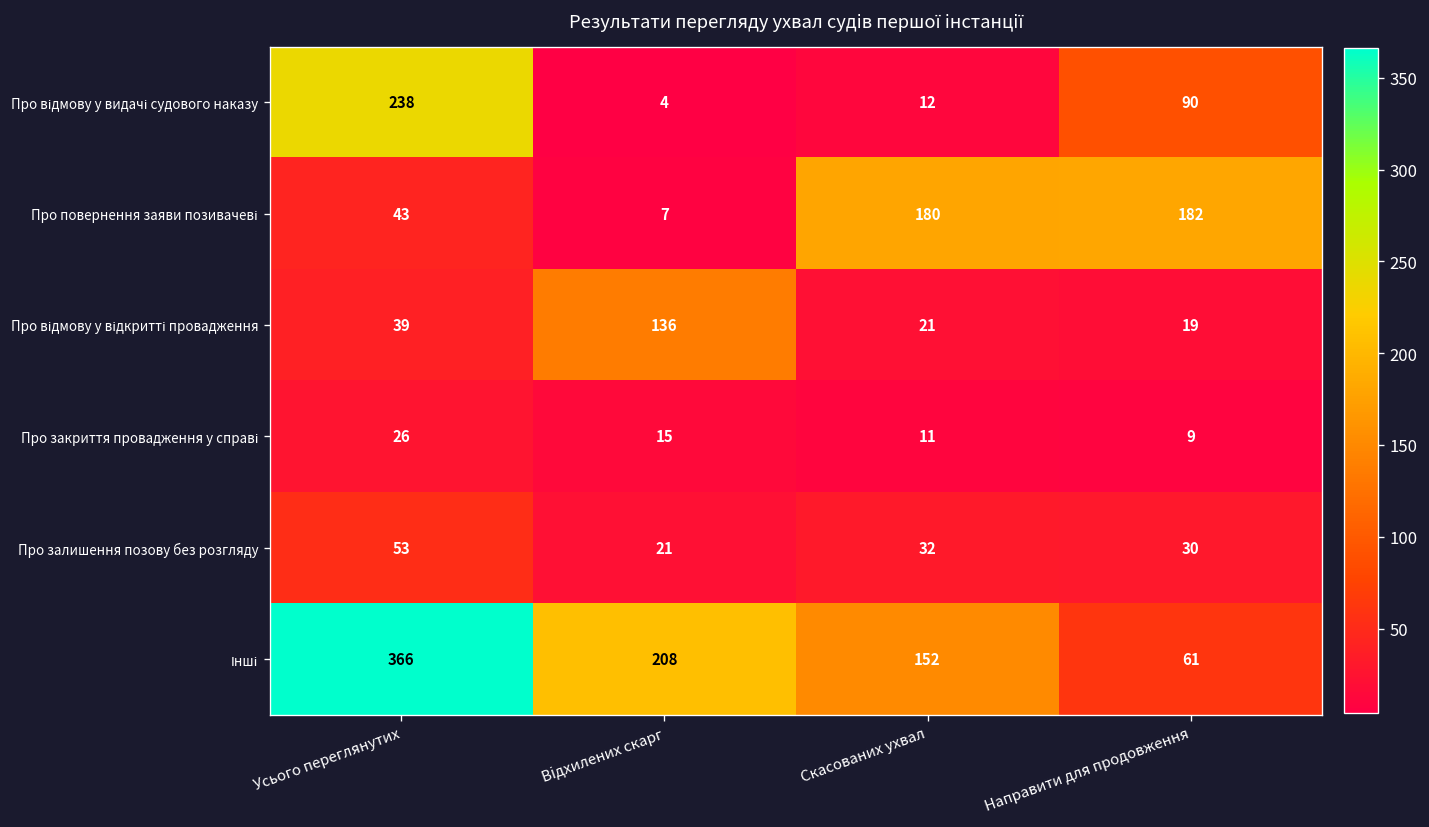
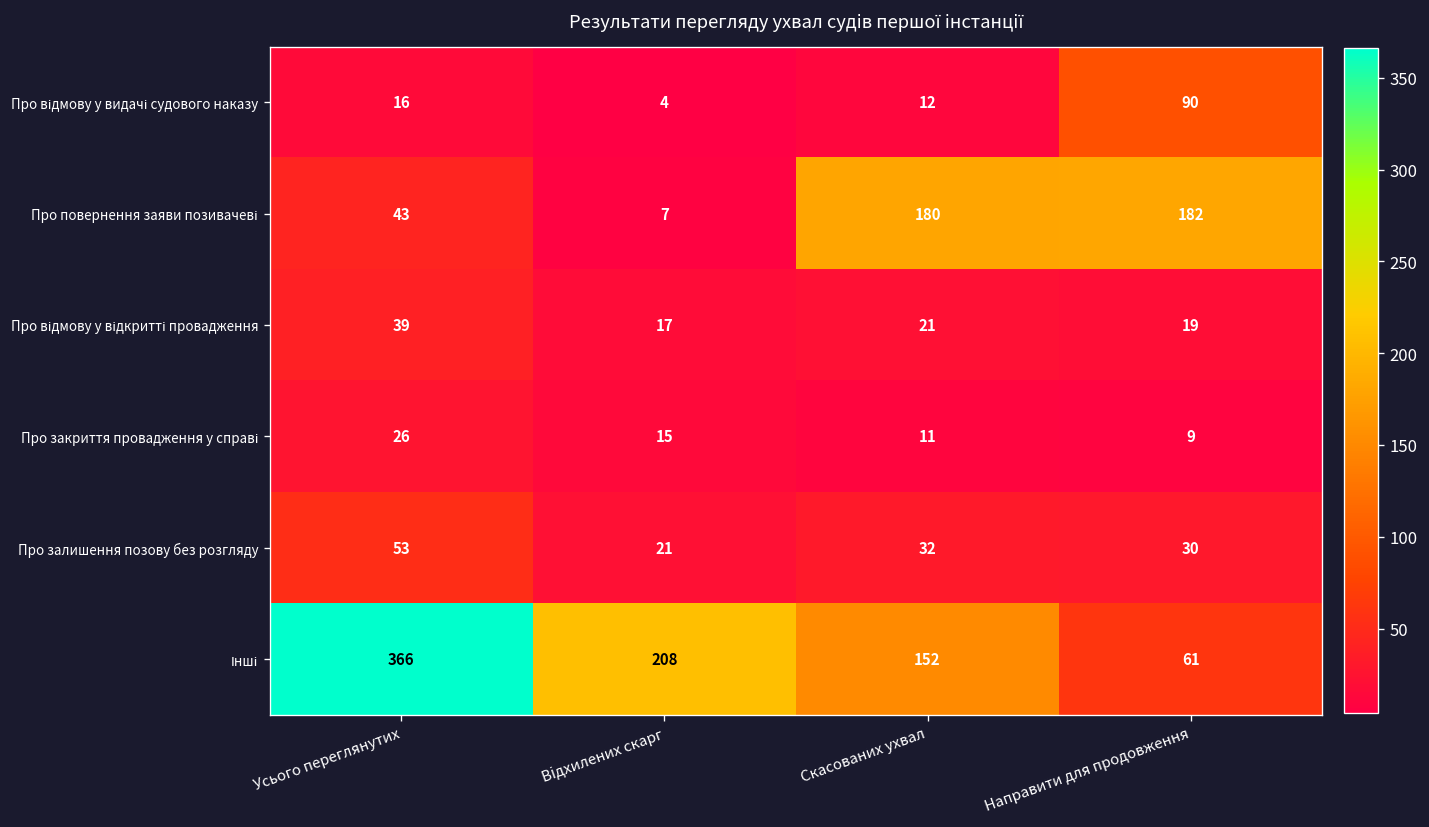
Про відмову у видачі судового наказу, Усього переглянутих: 238 -> 16
Про відмову у відкритті провадження, Відхилених скарг: 136 -> 17
